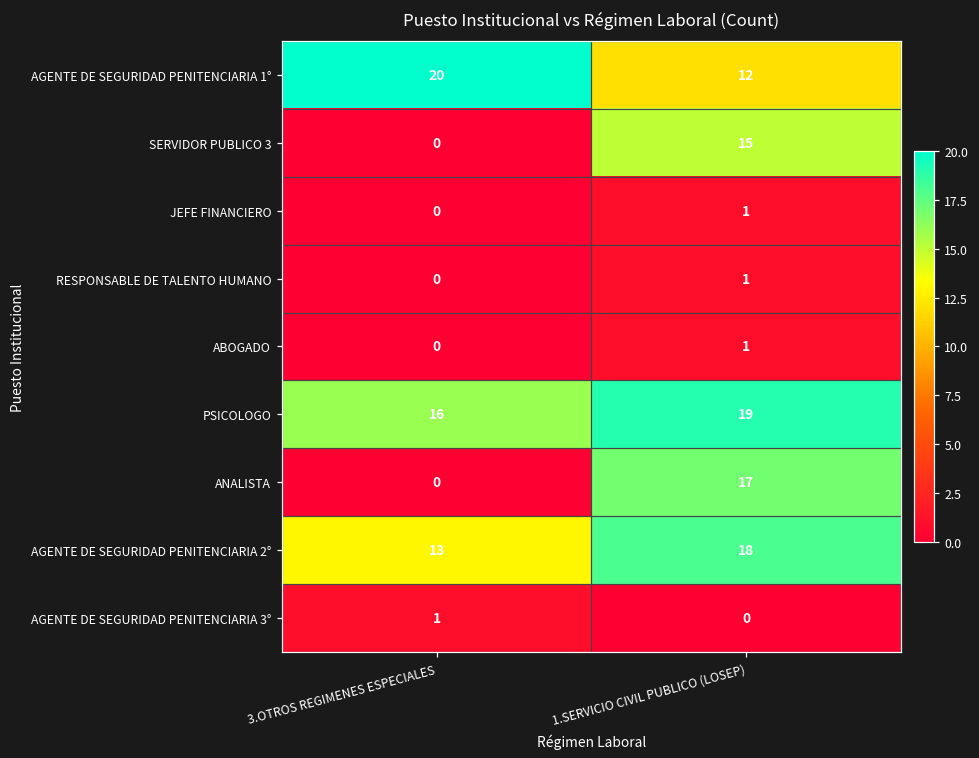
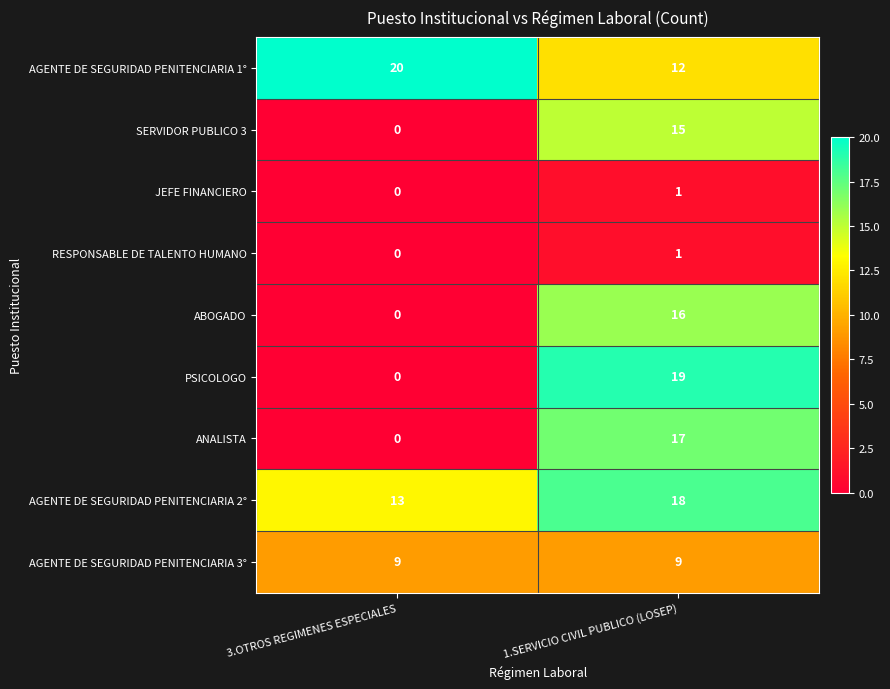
ABOGADO, 1.SERVICIO CIVIL PUBLICO (LOSEP): 1 -> 16
PSICOLOGO, 3.OTROS REGIMENES ESPECIALES: 16 -> 0
AGENTE DE SEGURIDAD PENITENCIARIA 3°, 3.OTROS REGIMENES ESPECIALES: 1 -> 9
AGENTE DE SEGURIDAD PENITENCIARIA 3°, 1.SERVICIO CIVIL PUBLICO (LOSEP): 0 -> 9
